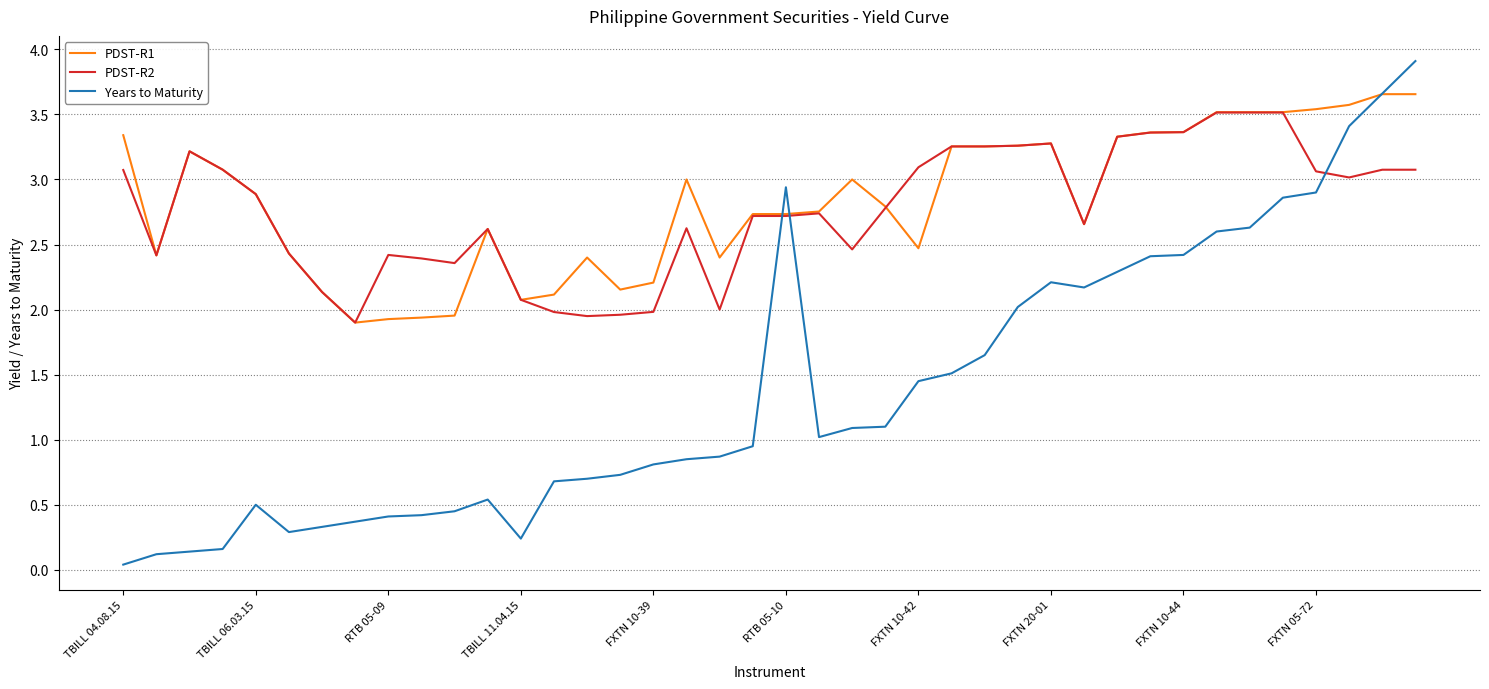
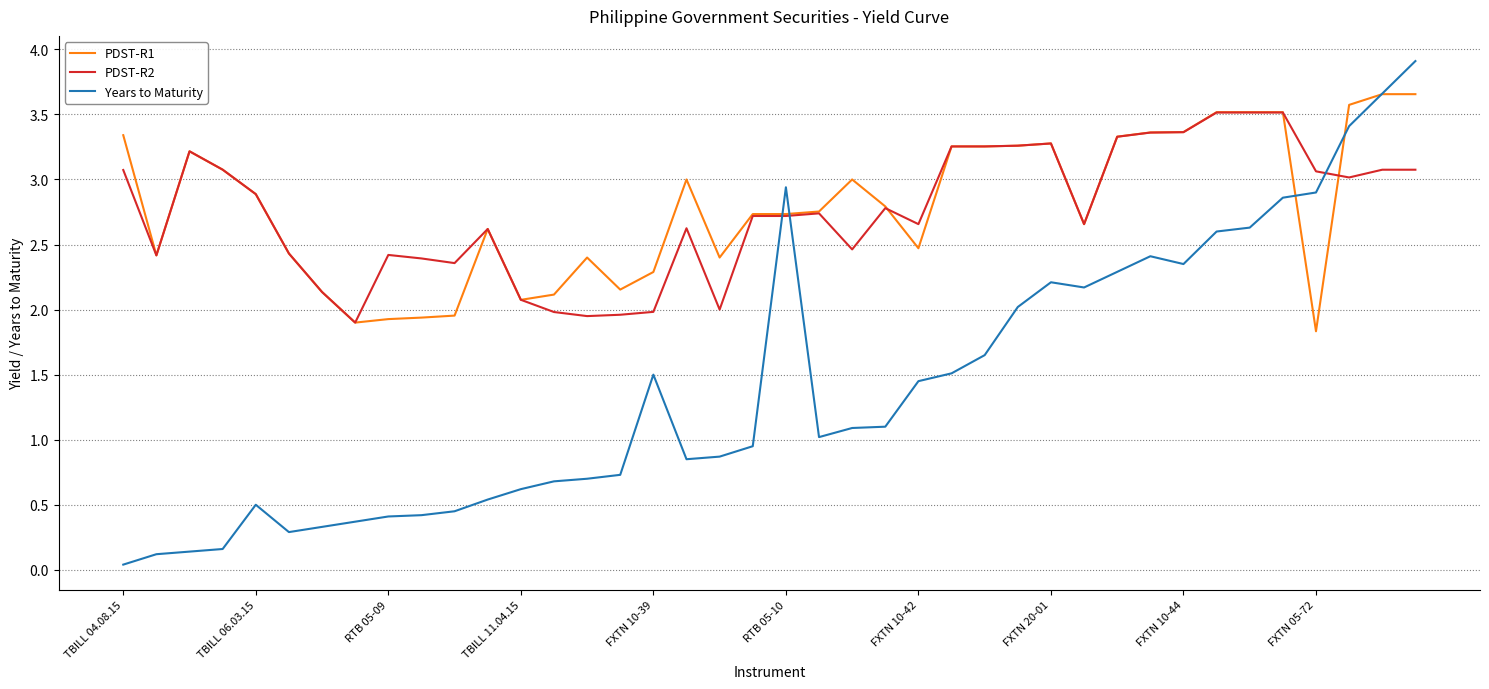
Years to Maturity, TBILL 11.04.15: 0.24 -> 0.62
PDST-R1, FXTN 10-39: 2.21 -> 2.29
Years to Maturity, FXTN 10-39: 0.81 -> 1.50
PDST-R2, FXTN 10-42: 3.09 -> 2.66
Years to Maturity, FXTN 10-44: 2.42 -> 2.35
PDST-R1, FXTN 05-72: 3.54 -> 1.83
